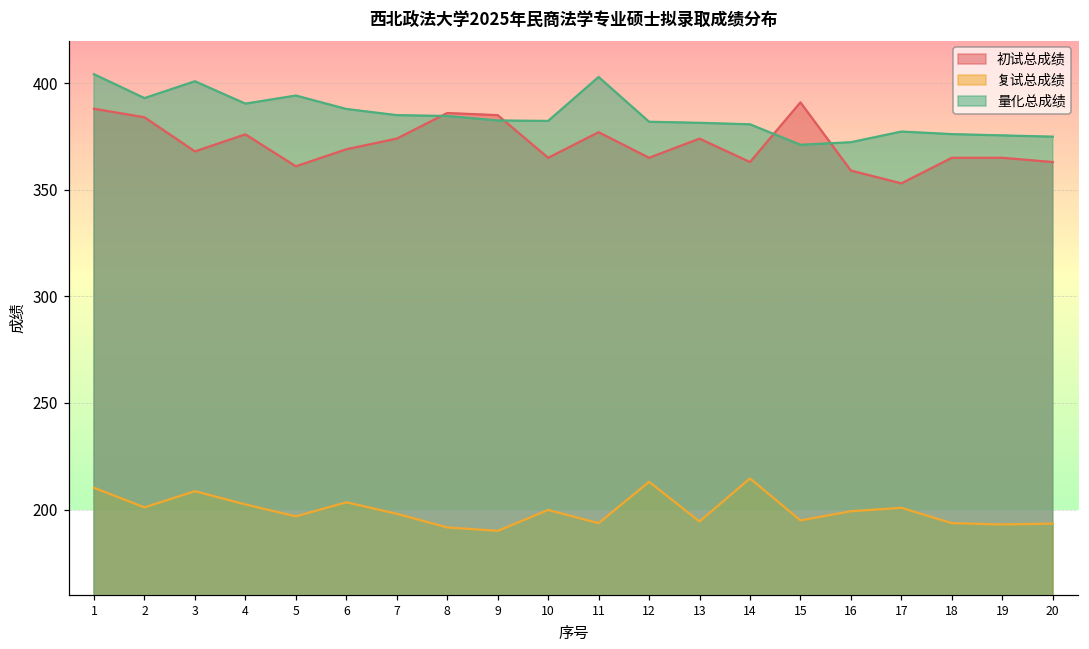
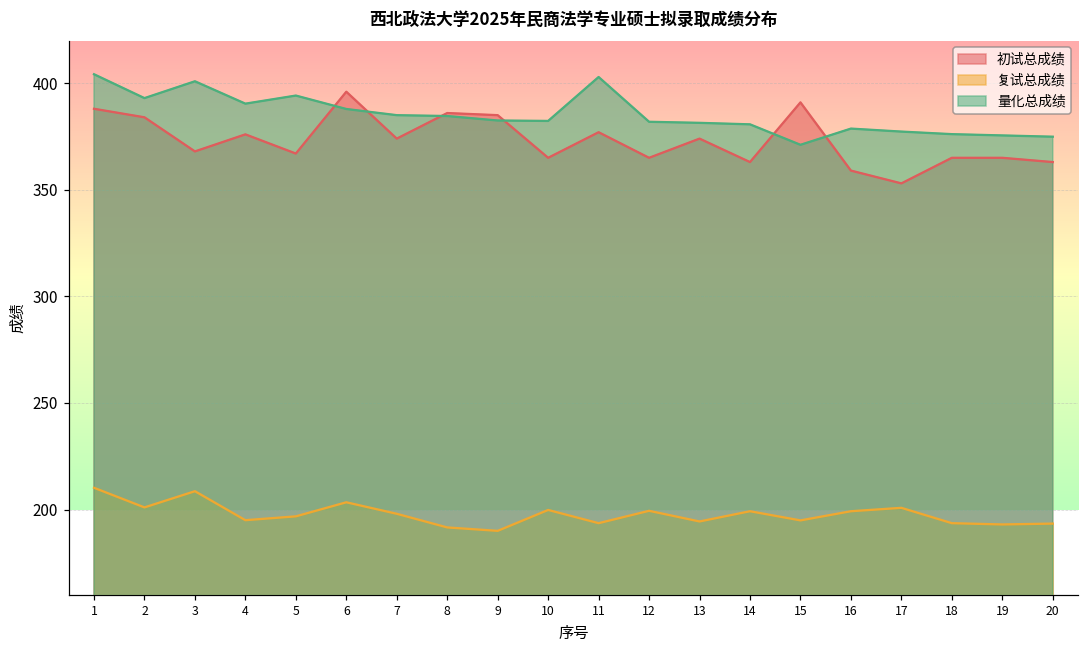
复试总成绩, 4: 202 -> 195
初试总成绩, 5: 361 -> 367
初试总成绩, 6: 369 -> 396
复试总成绩, 12: 213 -> 199
复试总成绩, 14: 215 -> 199
量化总成绩, 16: 372 -> 379
